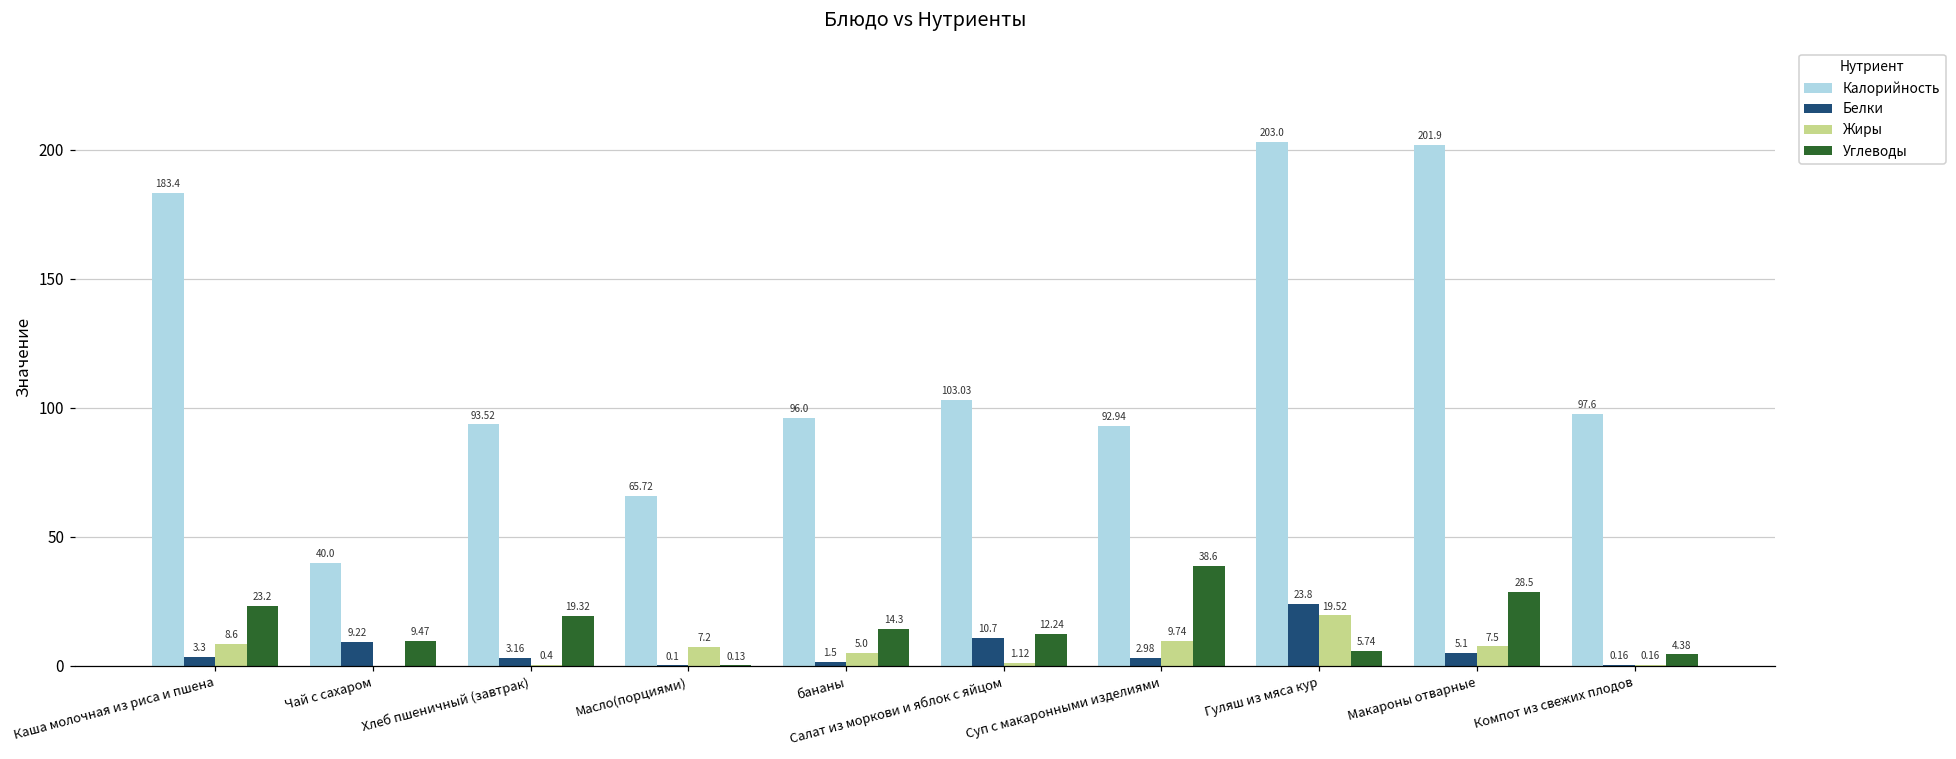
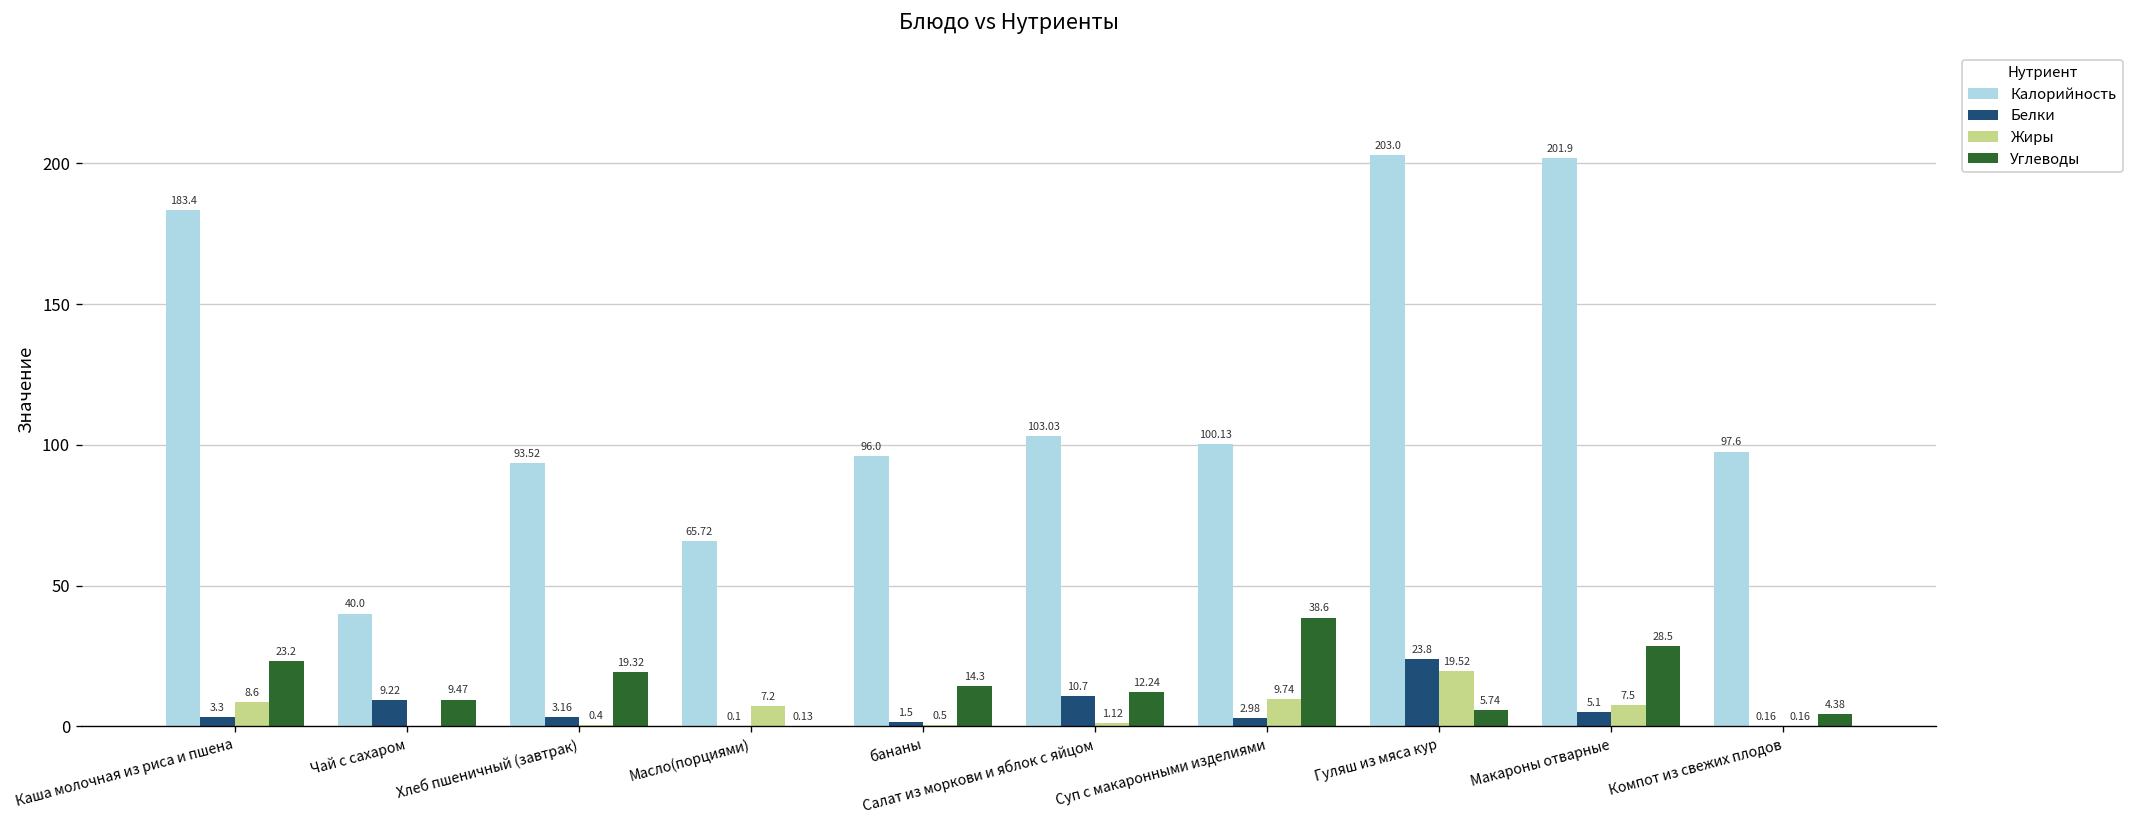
Жиры, бананы: 5.0 -> 0.5
Калорийность, Суп с макаронными изделиями: 92.94 -> 100.13
